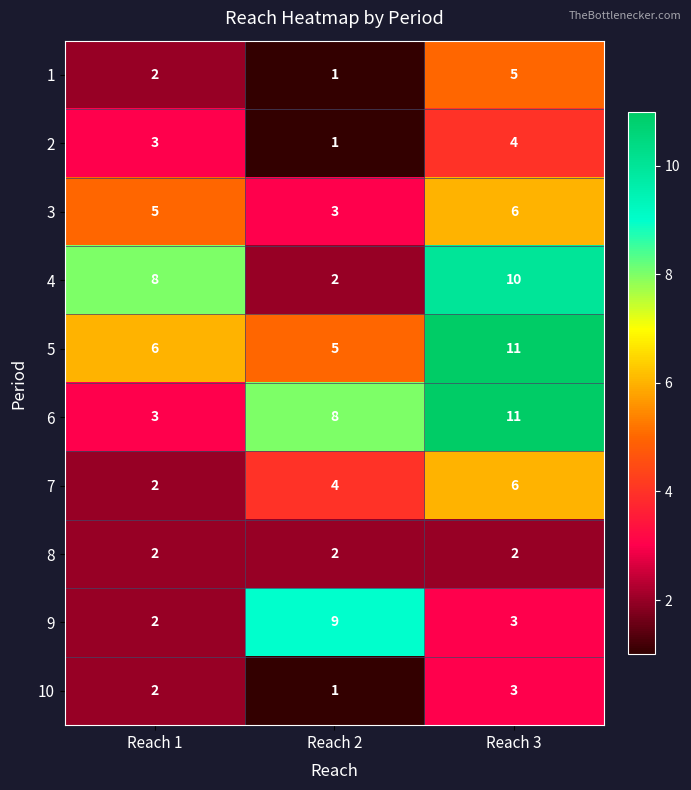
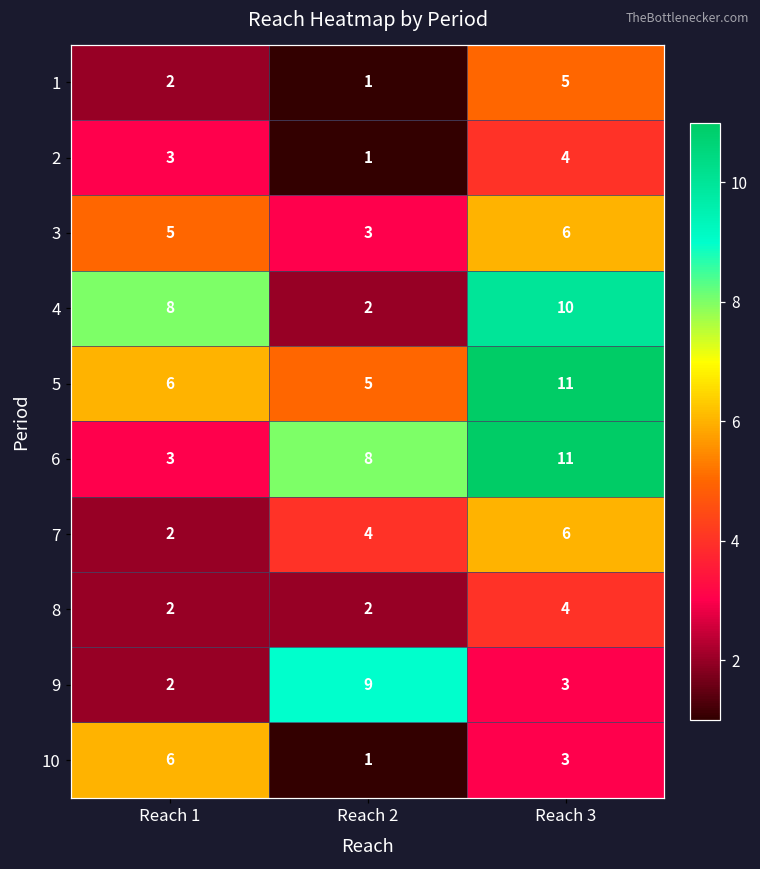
8, Reach 3: 2 -> 4
10, Reach 1: 2 -> 6
